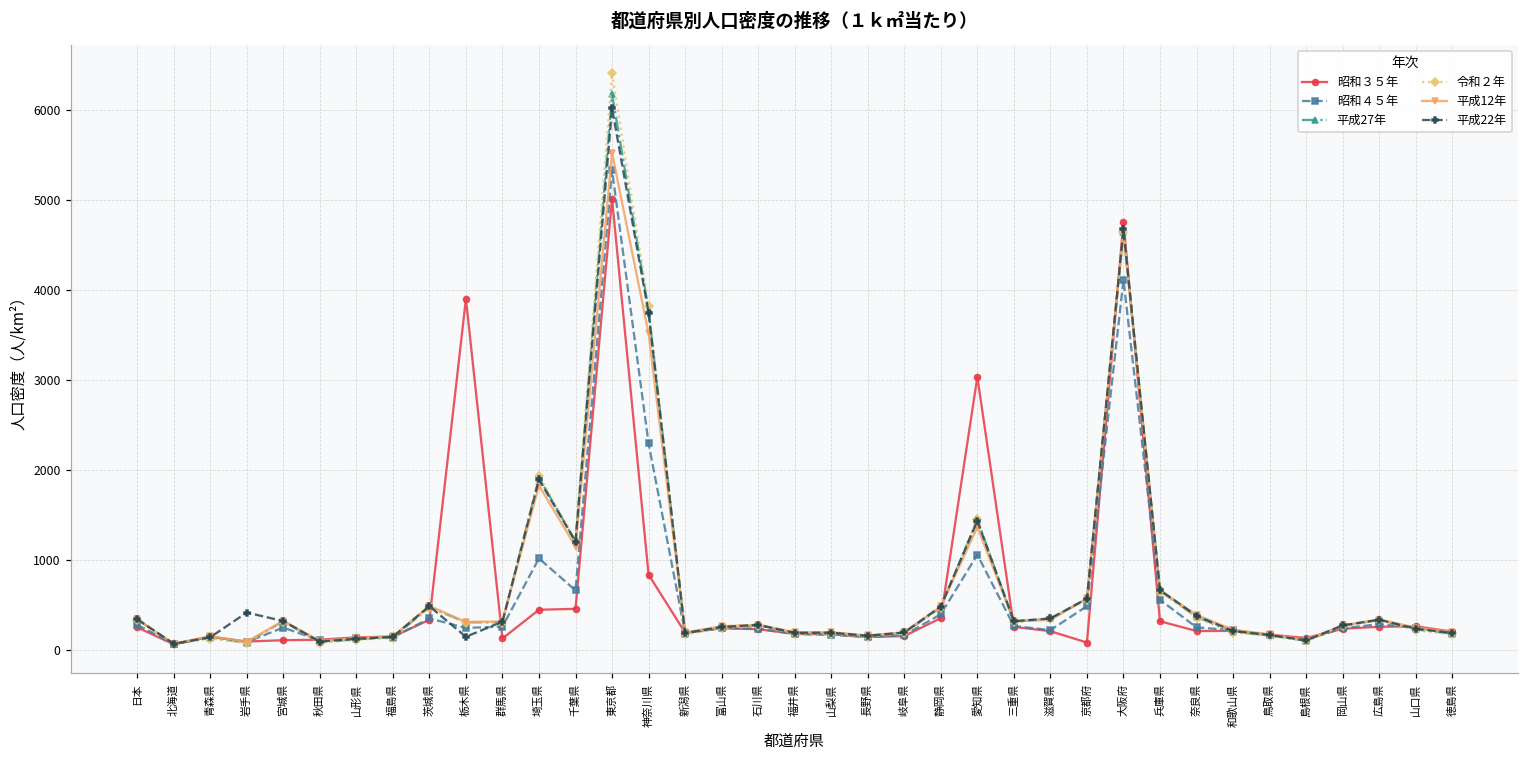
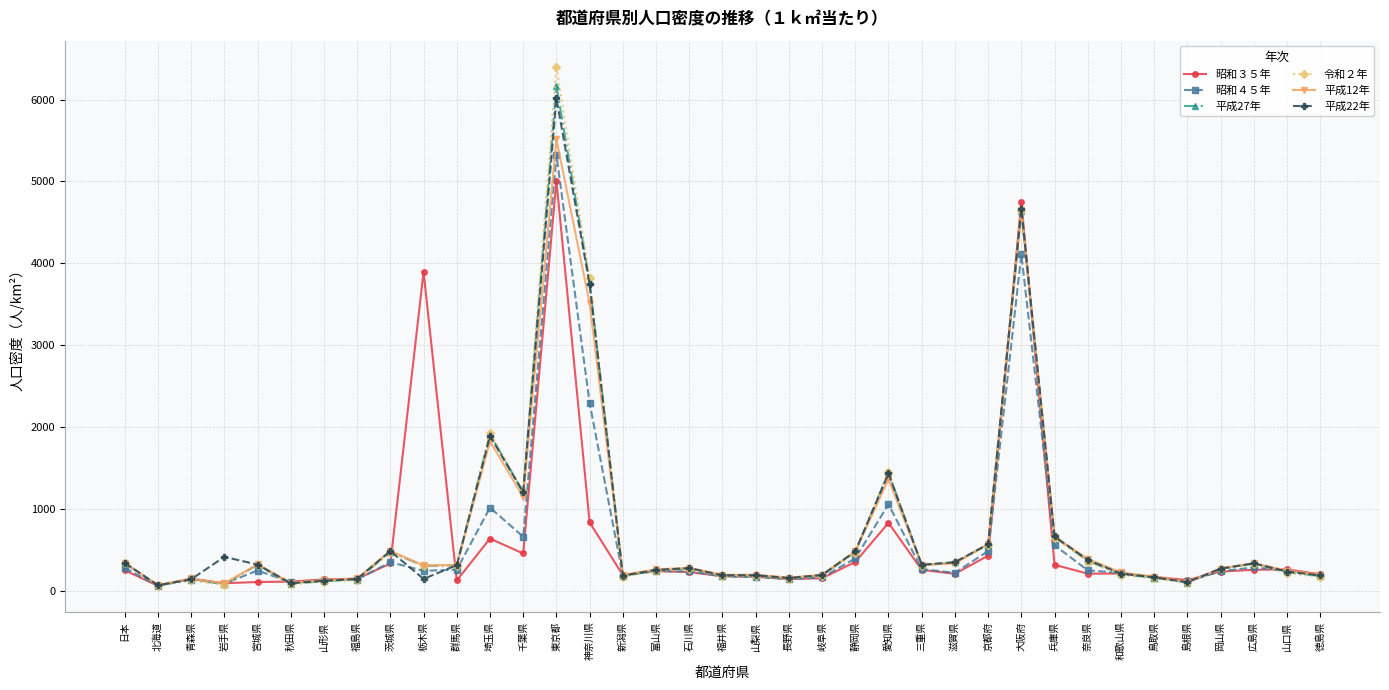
昭和３５年, 埼玉県: 400 -> 600
昭和３５年, 愛知県: 3000 -> 800
昭和３５年, 京都府: 100 -> 400
